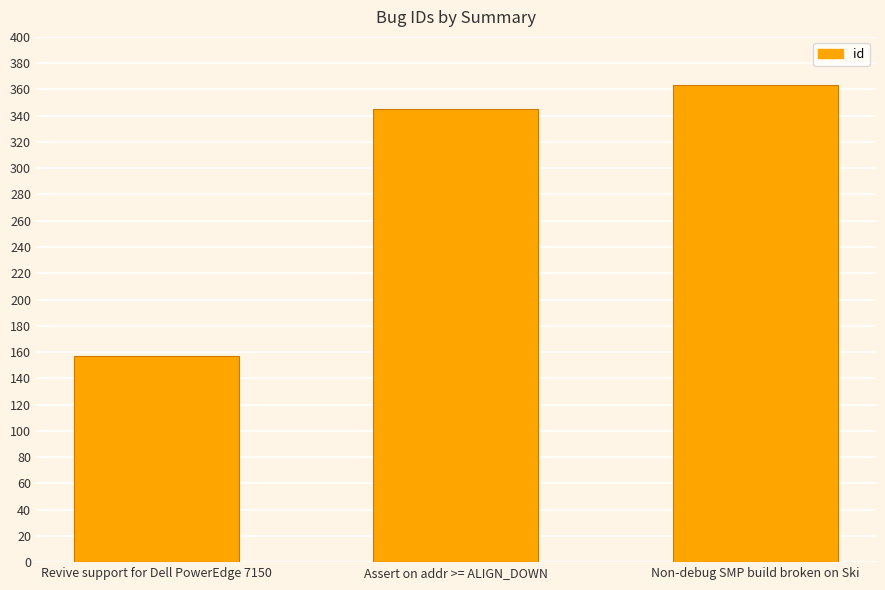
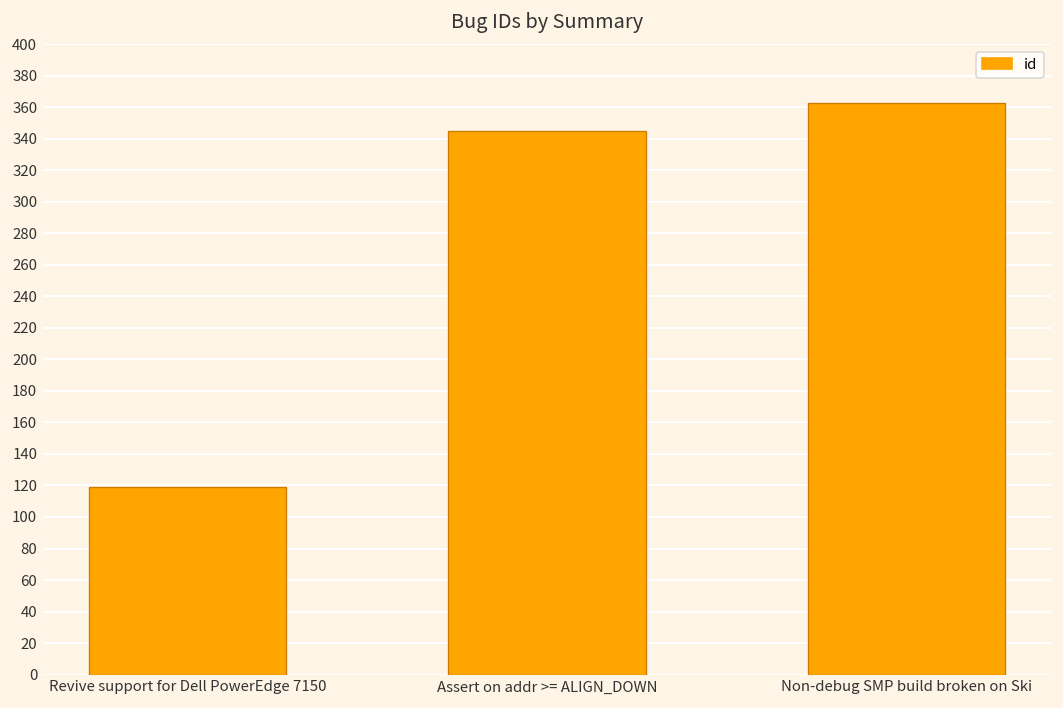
Revive support for Dell PowerEdge 7150: 157 -> 119
